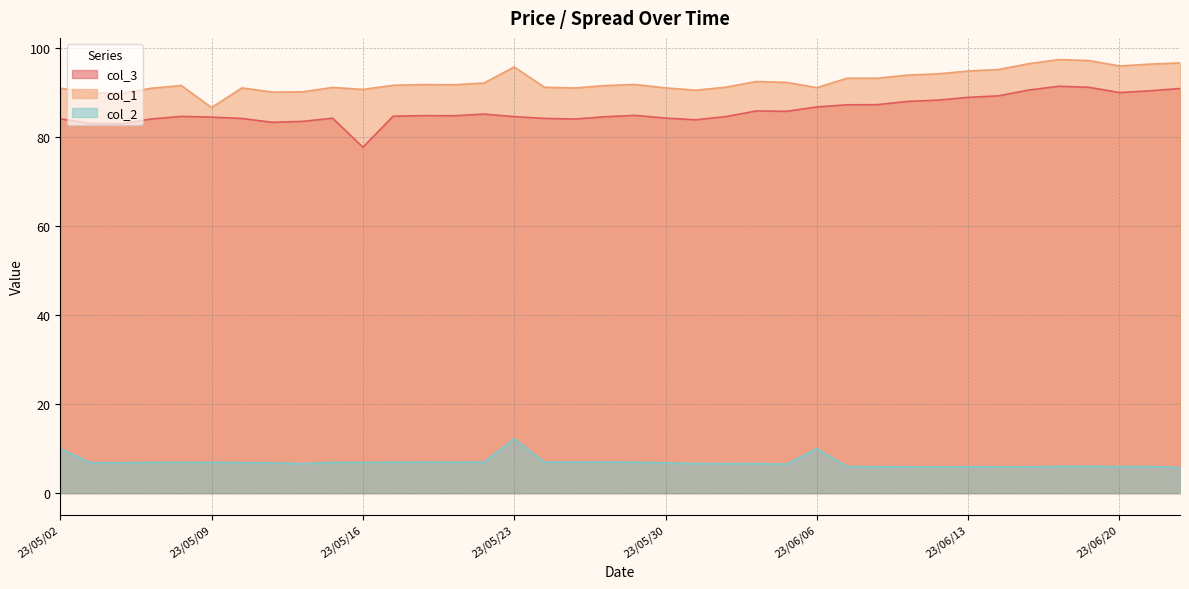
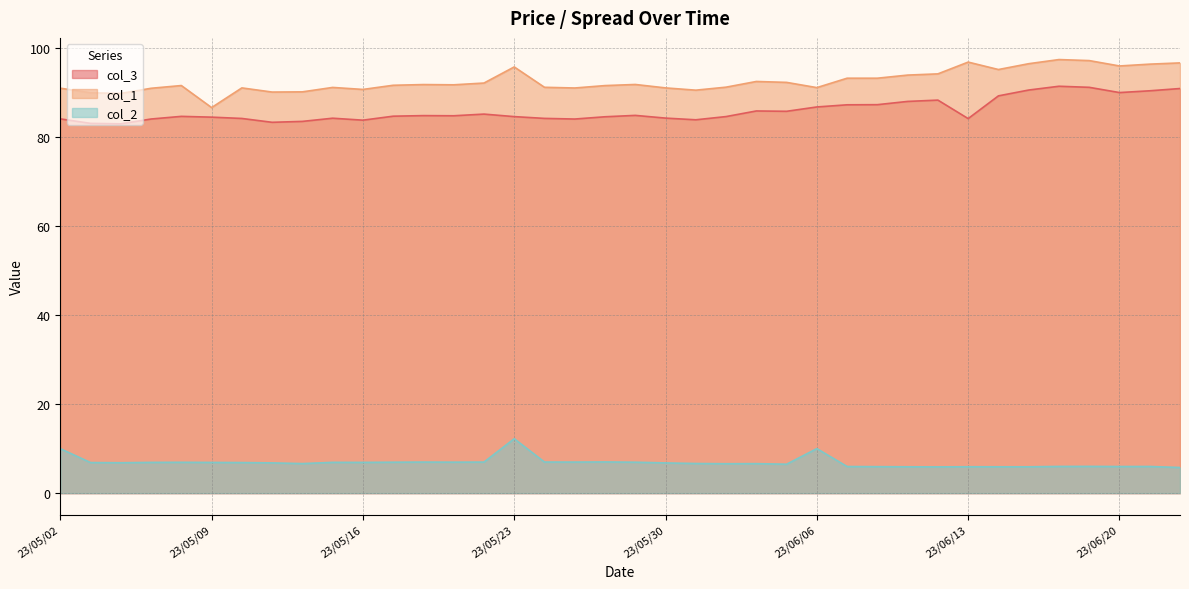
col_3, 23/05/16: 78 -> 84
col_3, 23/06/13: 89 -> 84
col_1, 23/06/13: 95 -> 97
